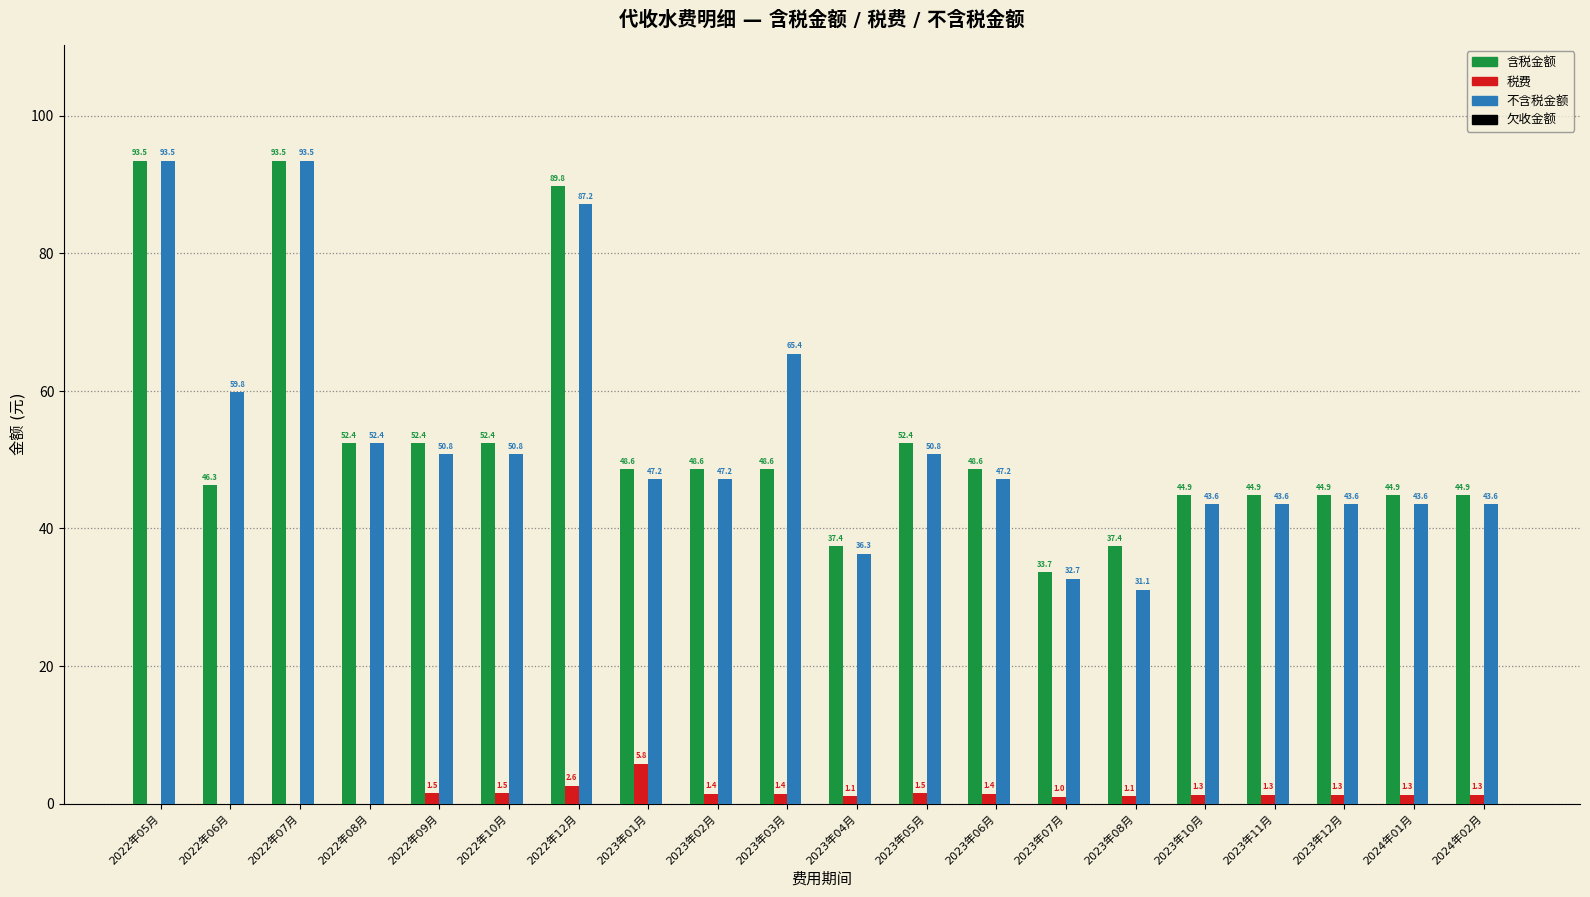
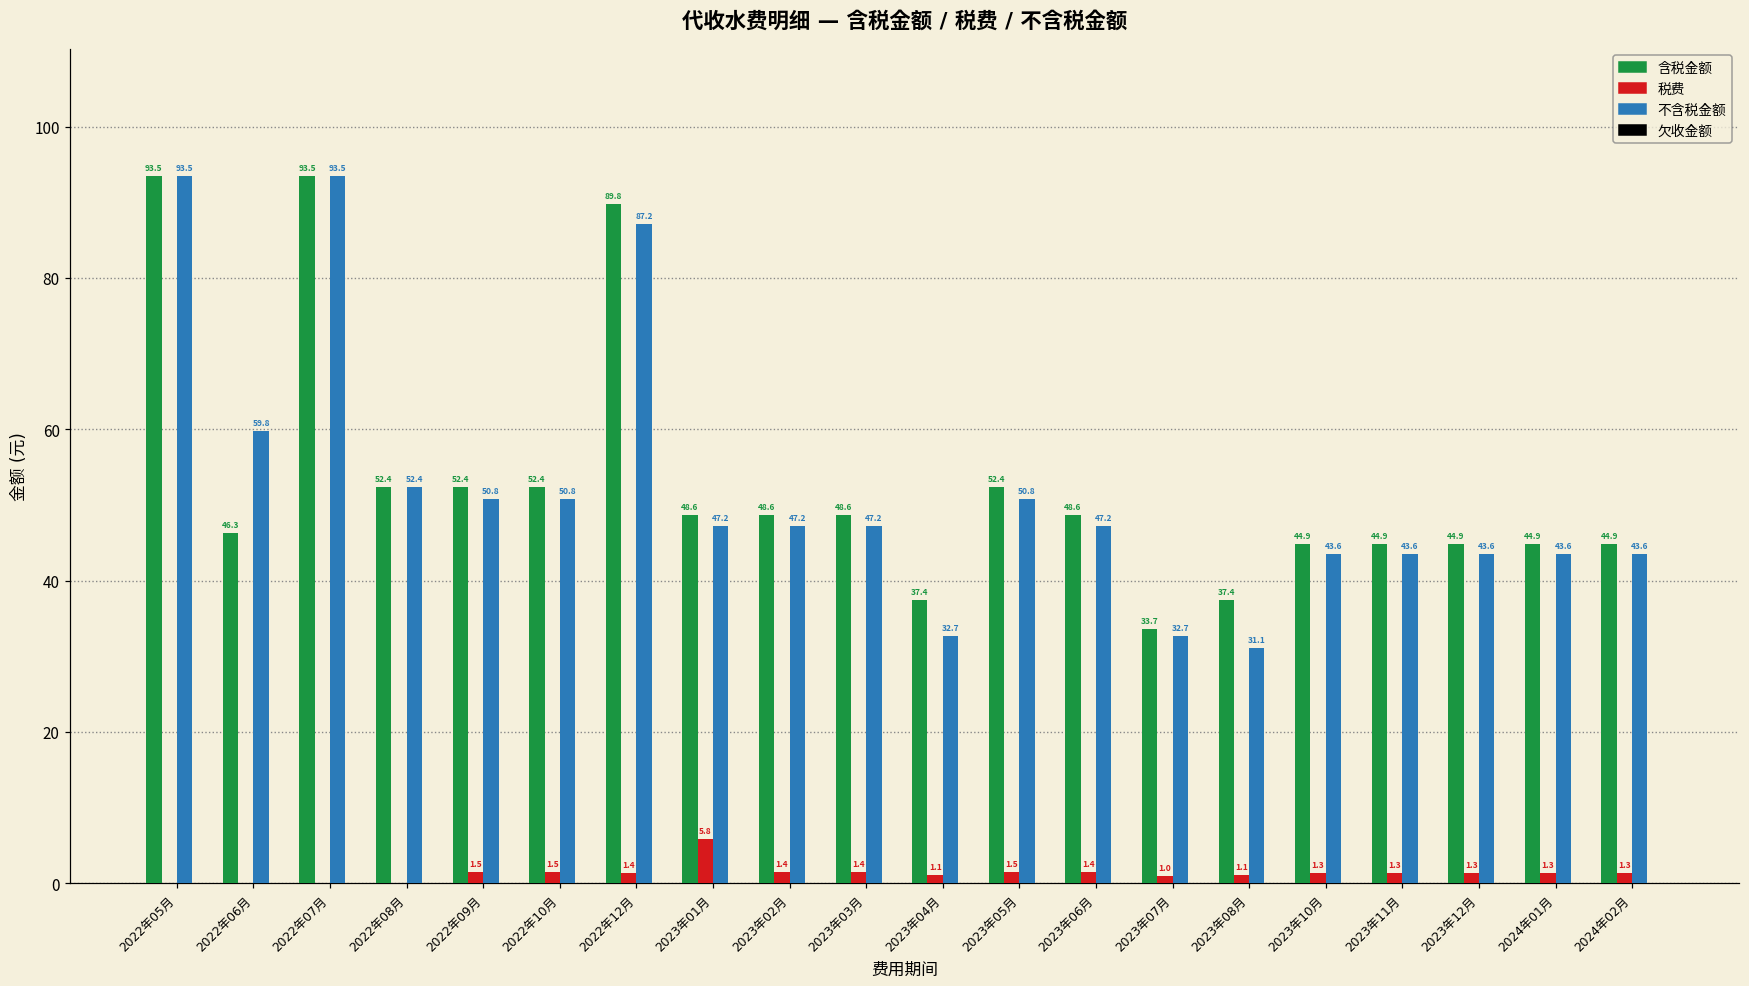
税费, 2022年12月: 2.6 -> 1.4
不含税金额, 2023年03月: 65.4 -> 47.2
不含税金额, 2023年04月: 36.3 -> 32.7
